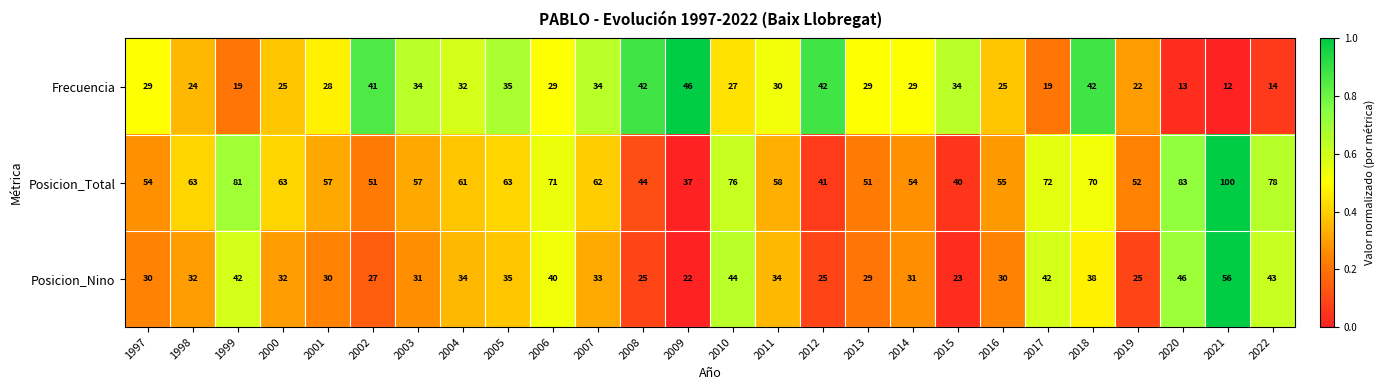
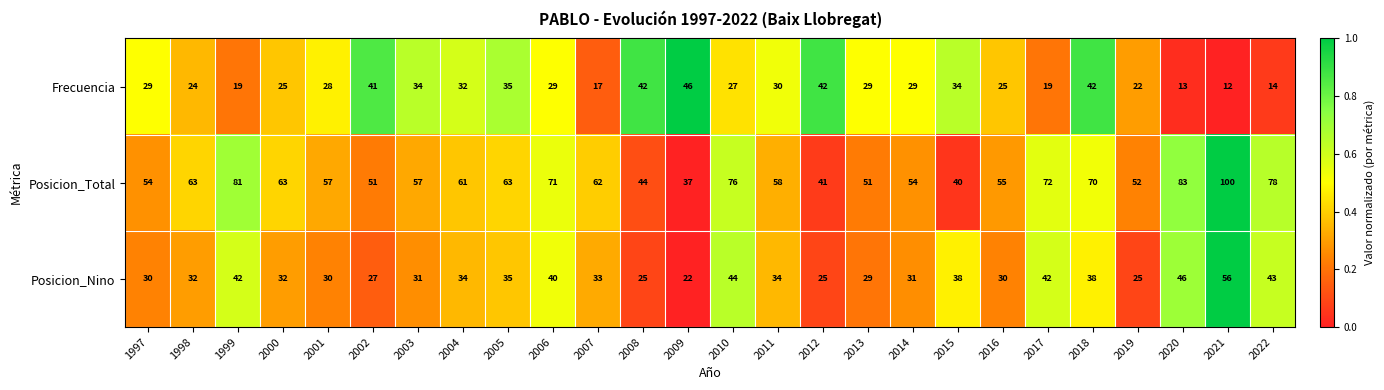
Frecuencia, 2007: 34 -> 17
Posicion_Nino, 2015: 23 -> 38
